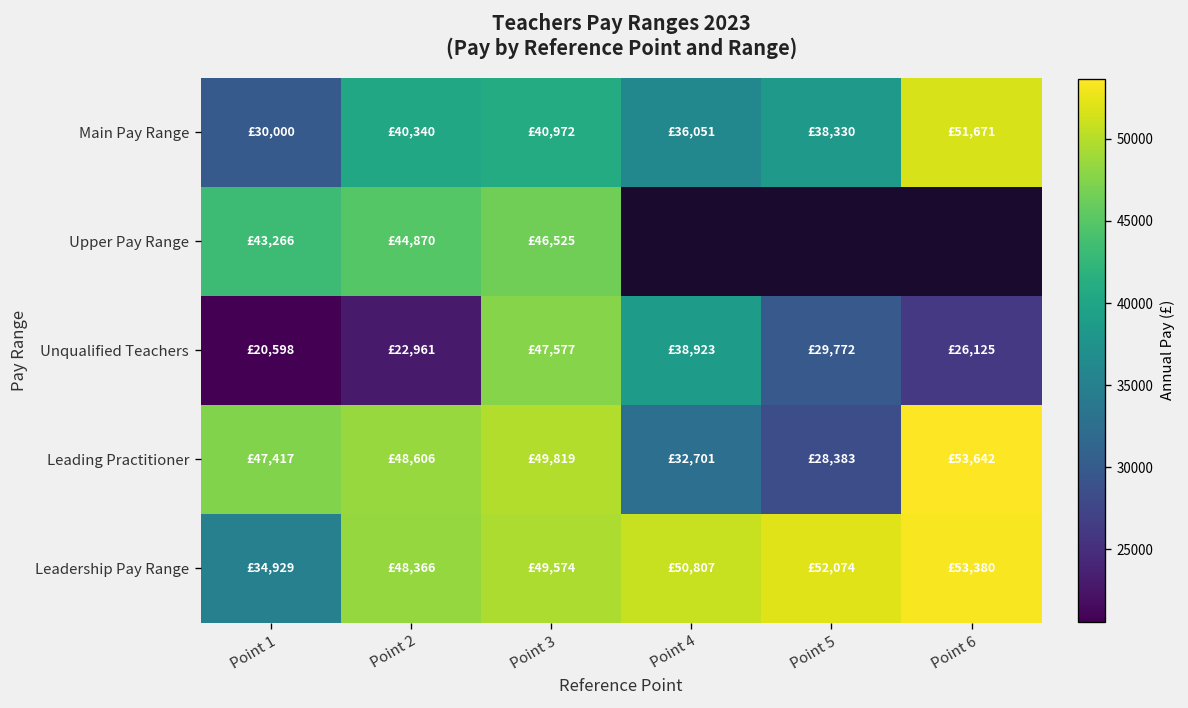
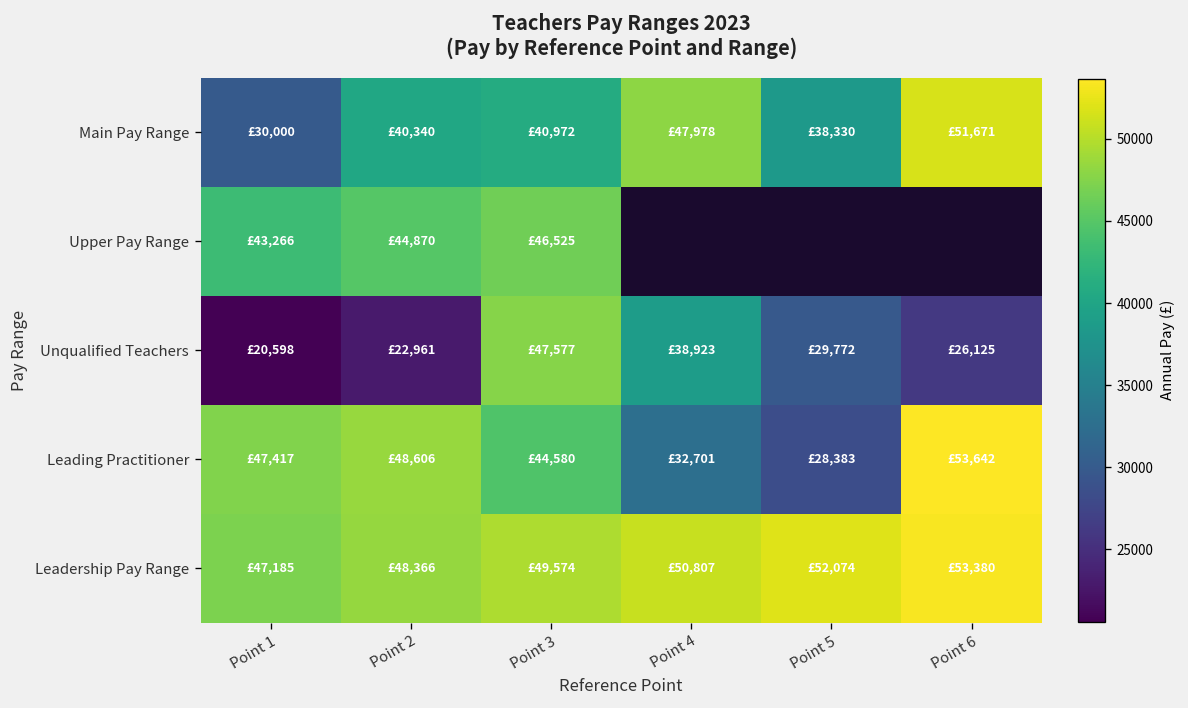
Main Pay Range, Point 4: £36,051 -> £47,978
Leading Practitioner, Point 3: £49,819 -> £44,580
Leadership Pay Range, Point 1: £34,929 -> £47,185
